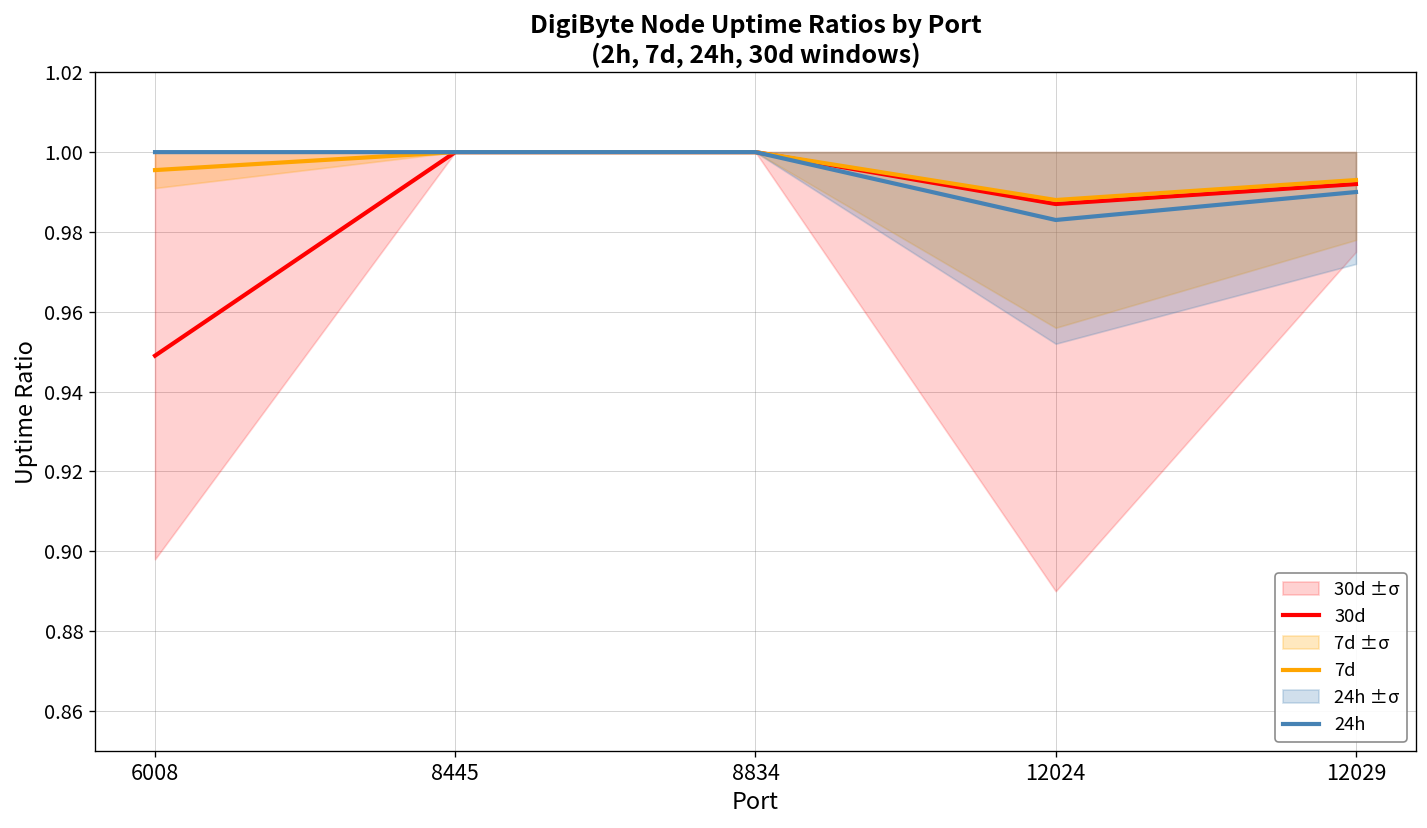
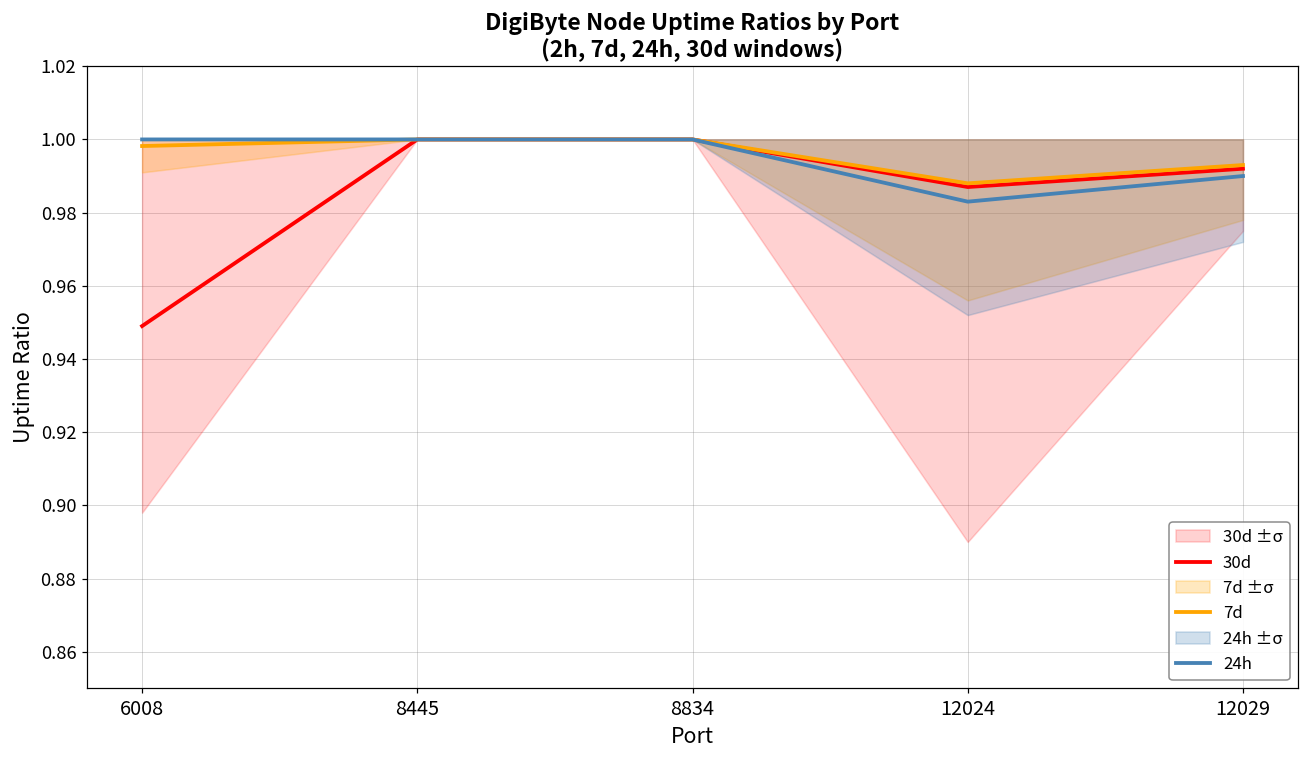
7d, 6008: 0.996 -> 0.998
